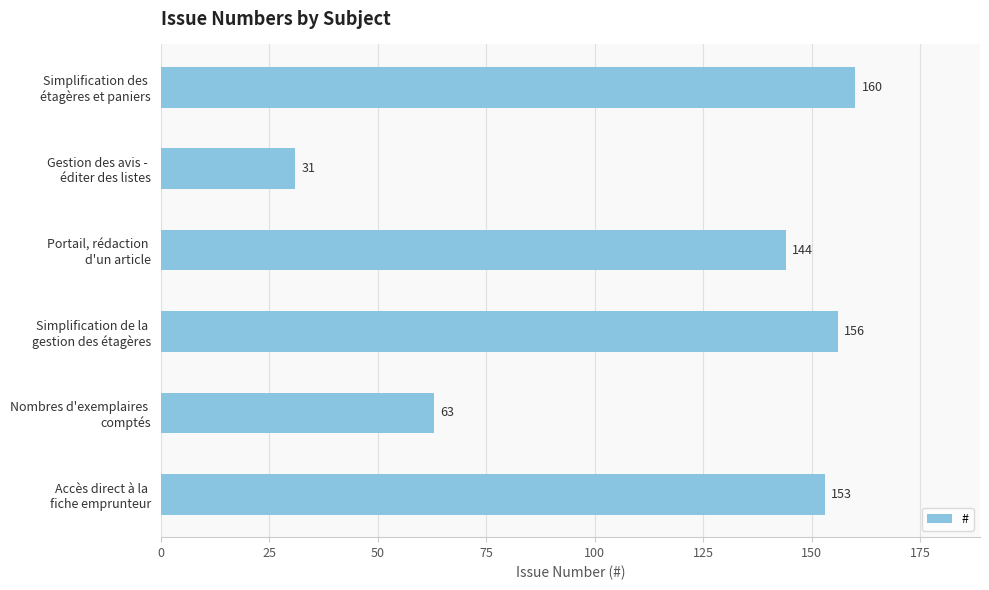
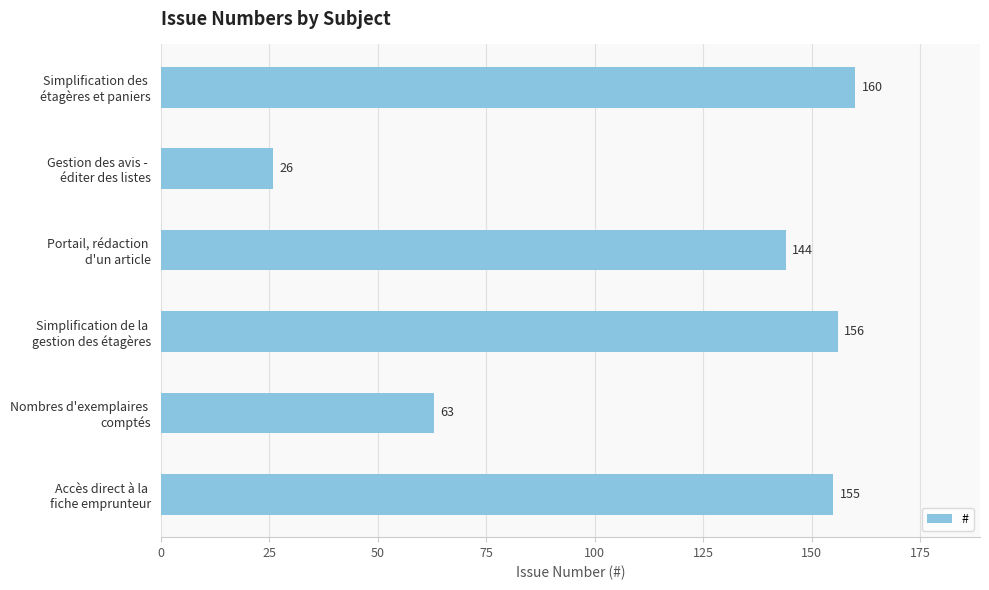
Gestion des avis - éditer des listes: 31 -> 26
Accès direct à la fiche emprunteur: 153 -> 155
